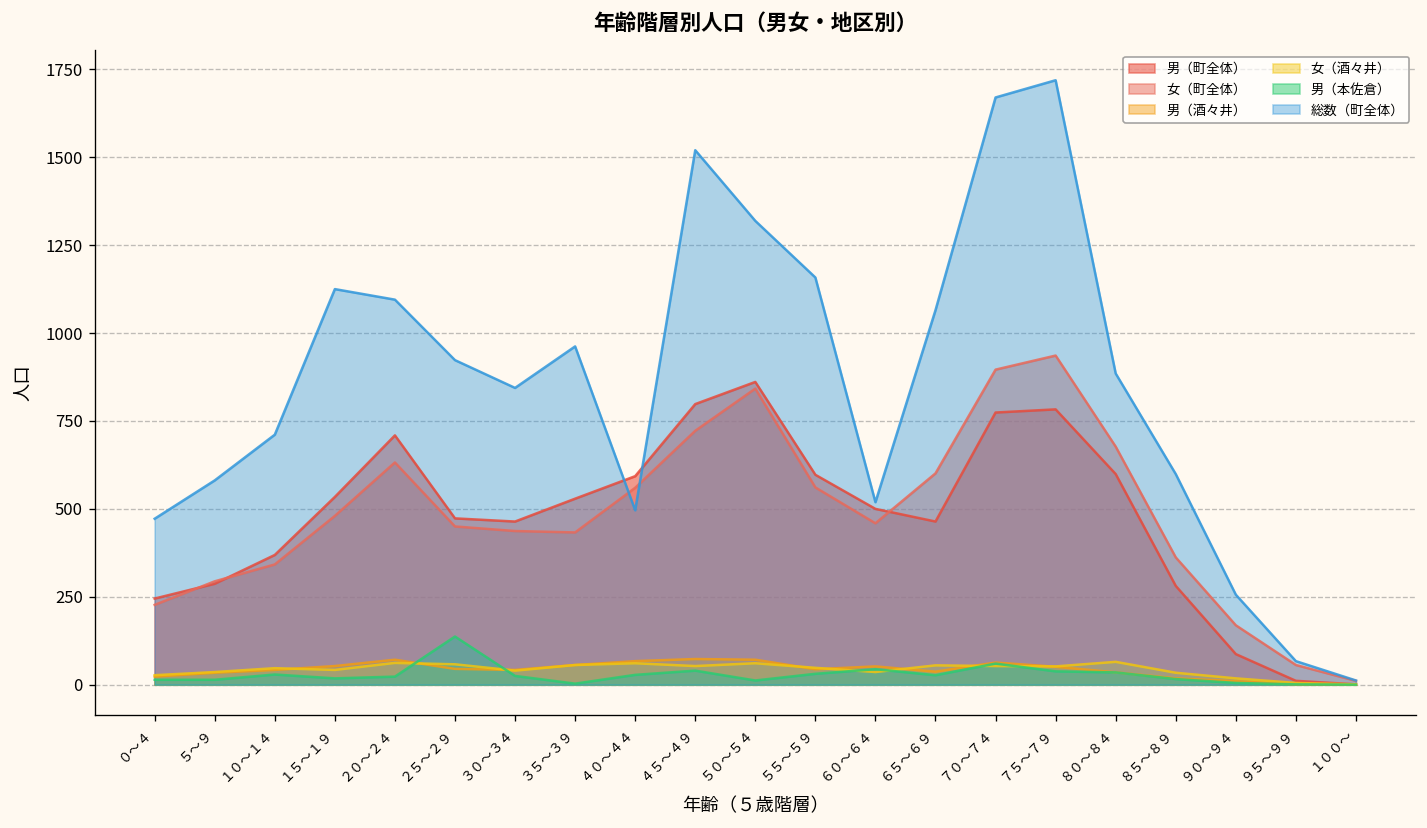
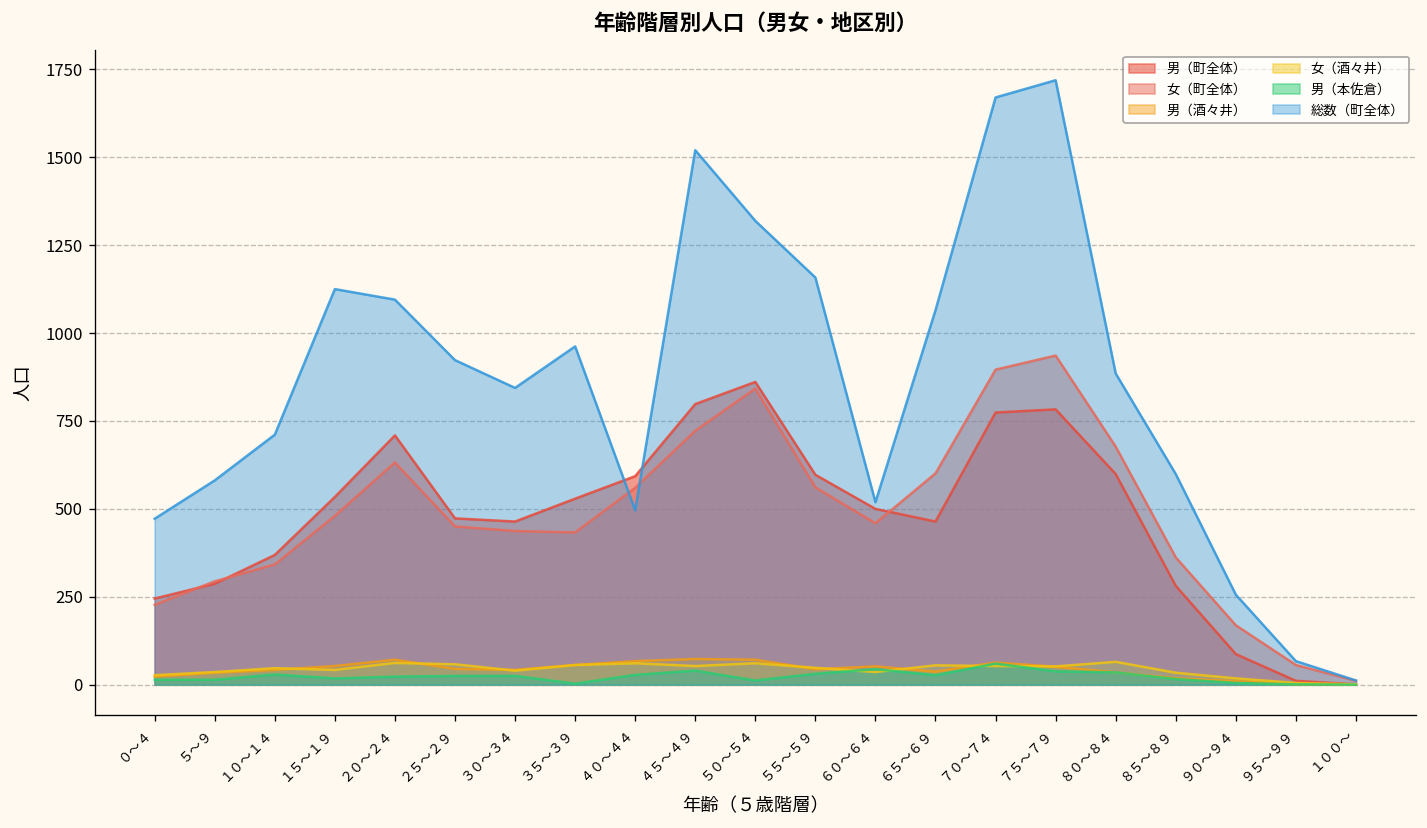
男（本佐倉）, ２５～２９: 140 -> 30
